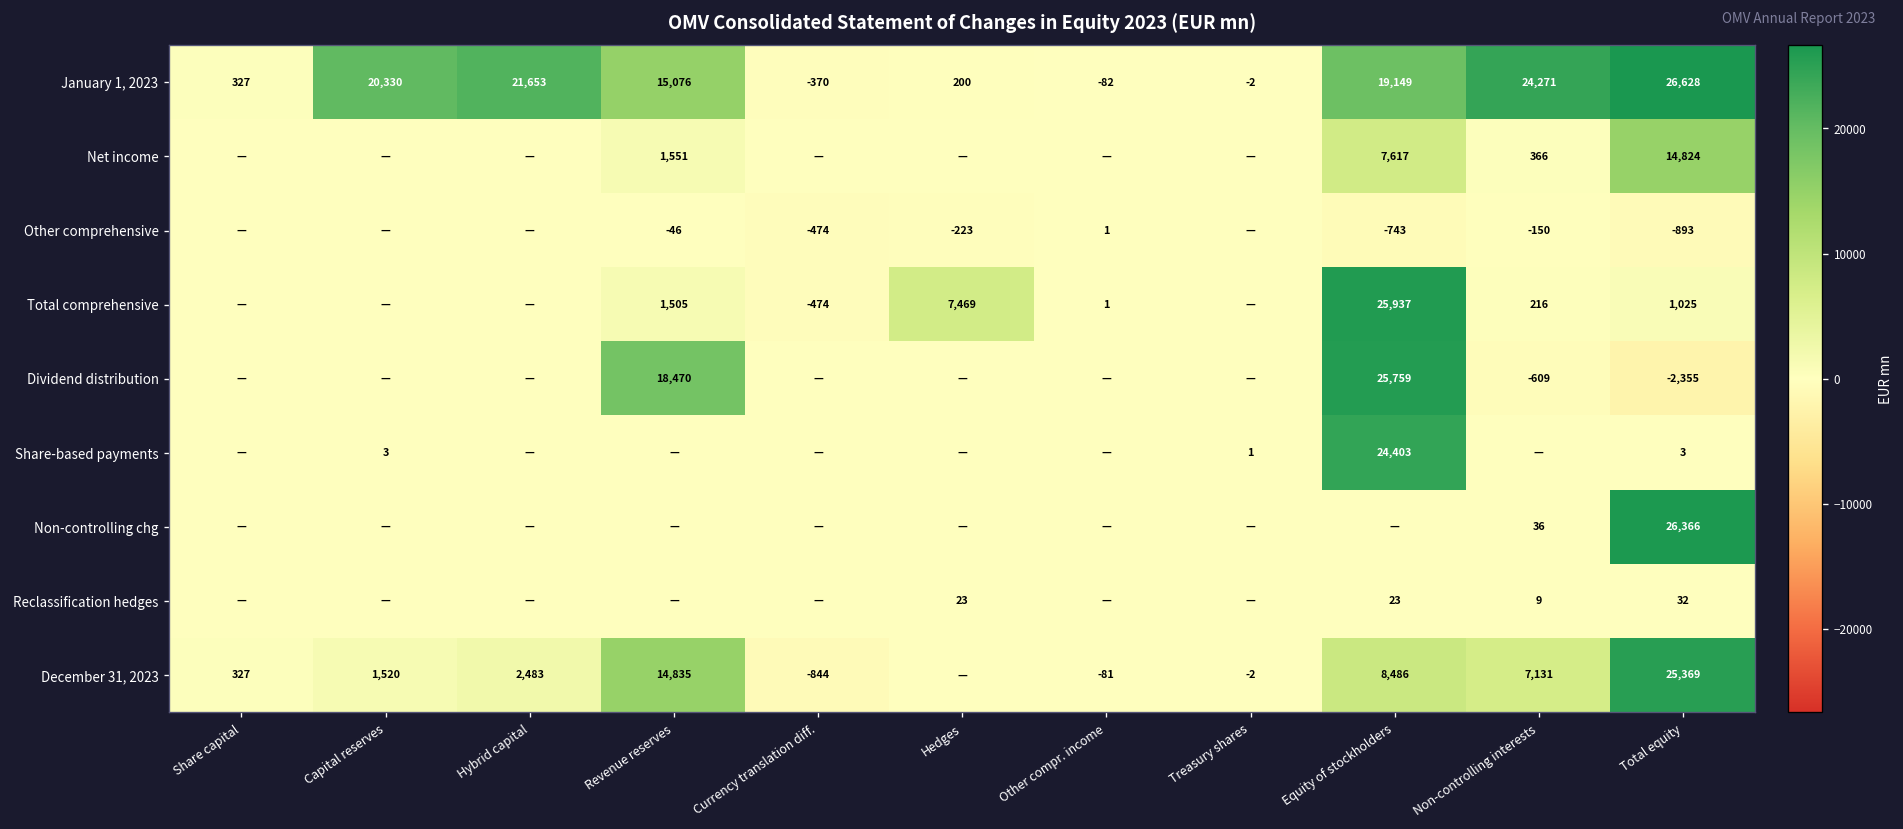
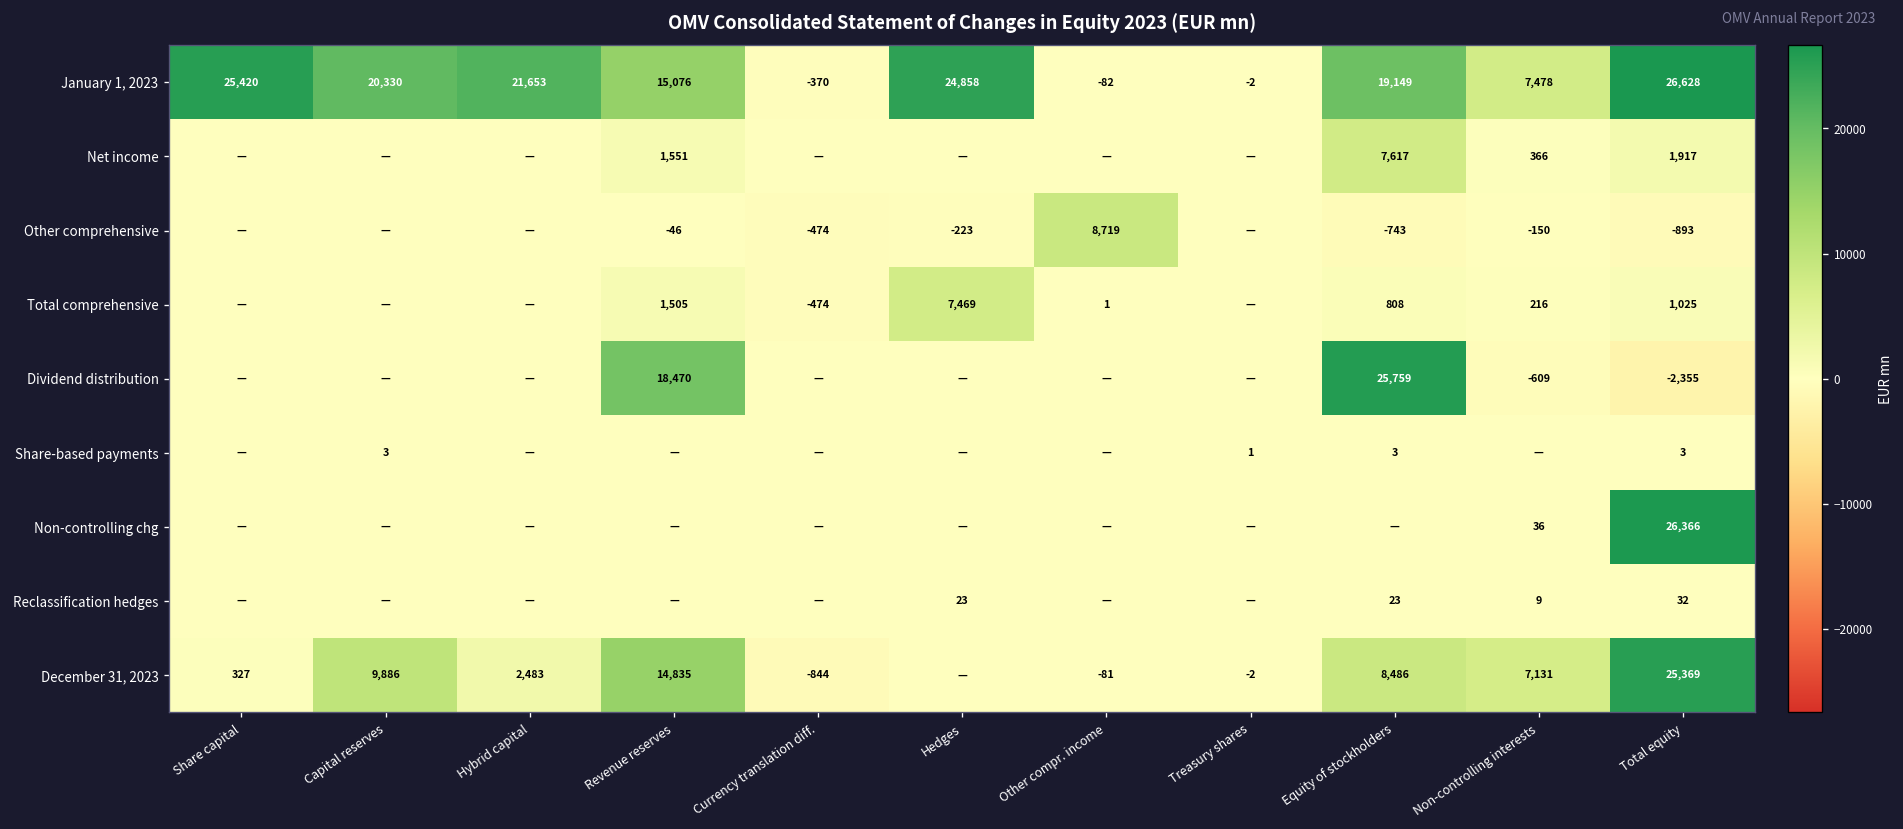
January 1, 2023, Share capital: 327 -> 25,420
January 1, 2023, Hedges: 200 -> 24,858
January 1, 2023, Non-controlling interests: 24,271 -> 7,478
Net income, Total equity: 14,824 -> 1,917
Other comprehensive, Other compr. income: 1 -> 8,719
Total comprehensive, Equity of stockholders: 25,937 -> 808
Share-based payments, Equity of stockholders: 24,403 -> 3
December 31, 2023, Capital reserves: 1,520 -> 9,886
